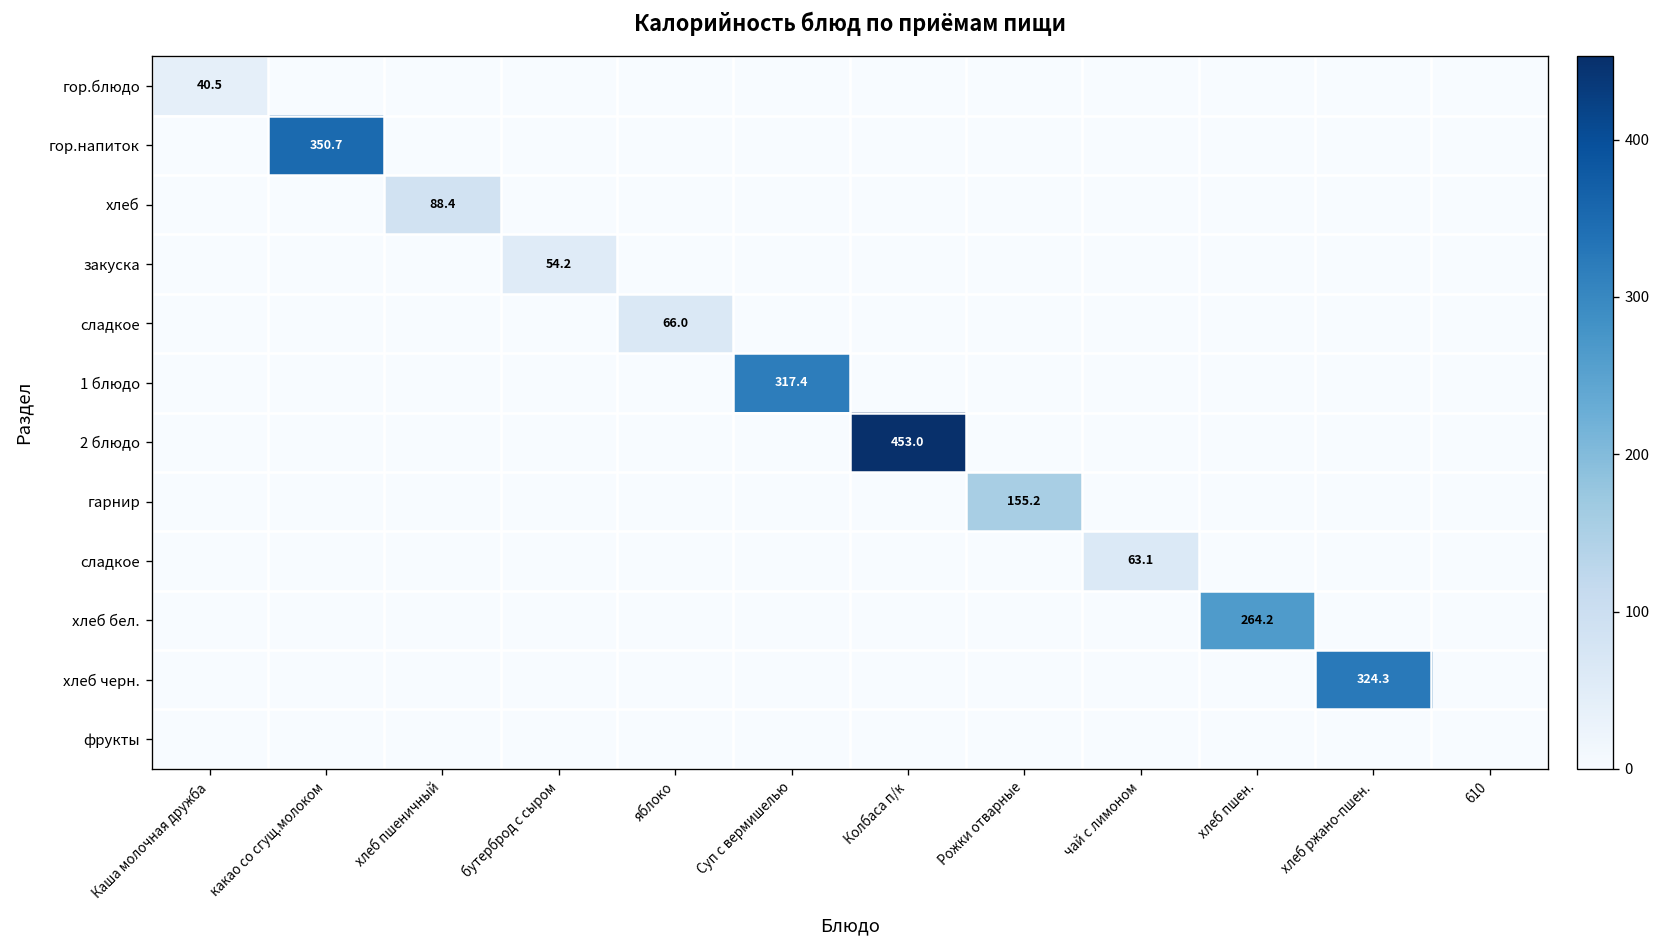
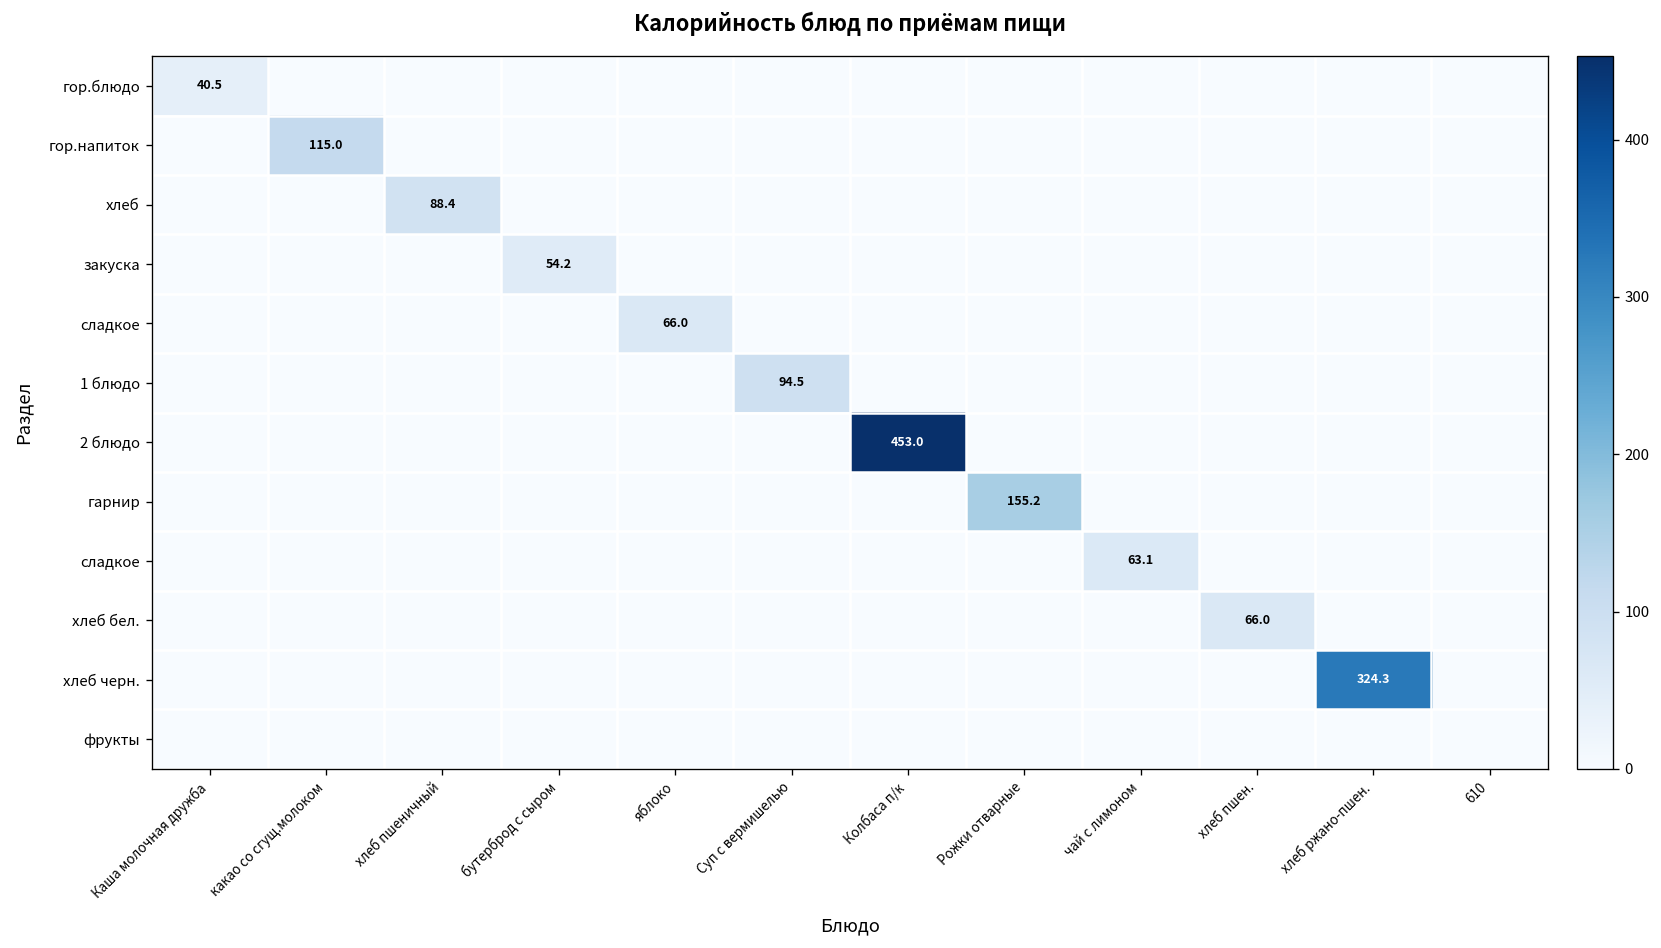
гор.напиток, какао со сгущ.молоком: 350.7 -> 115.0
1 блюдо, Суп с вермишелью: 317.4 -> 94.5
хлеб бел., хлеб пшен.: 264.2 -> 66.0
